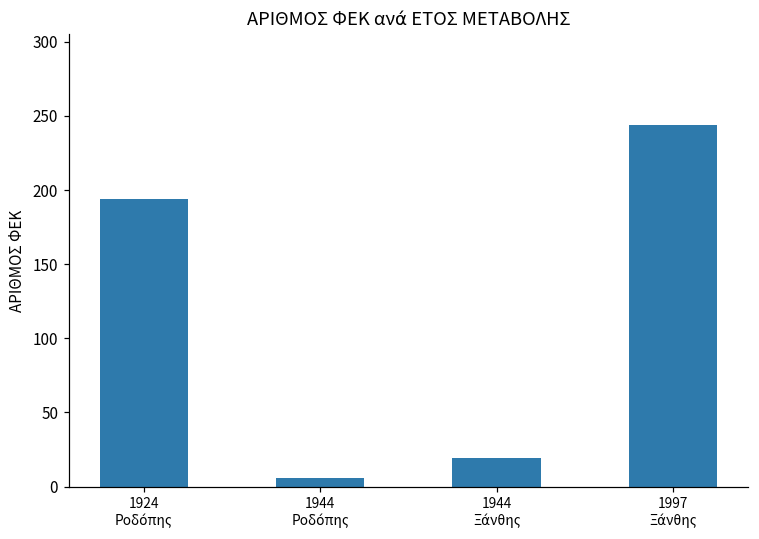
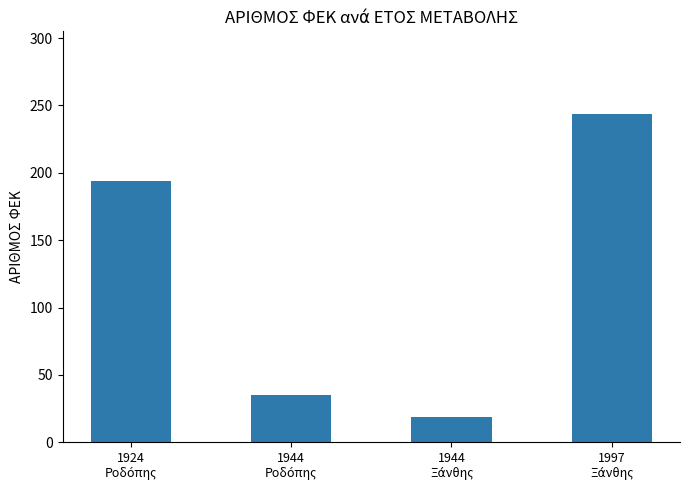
1944 Ροδόπης: 6 -> 35
